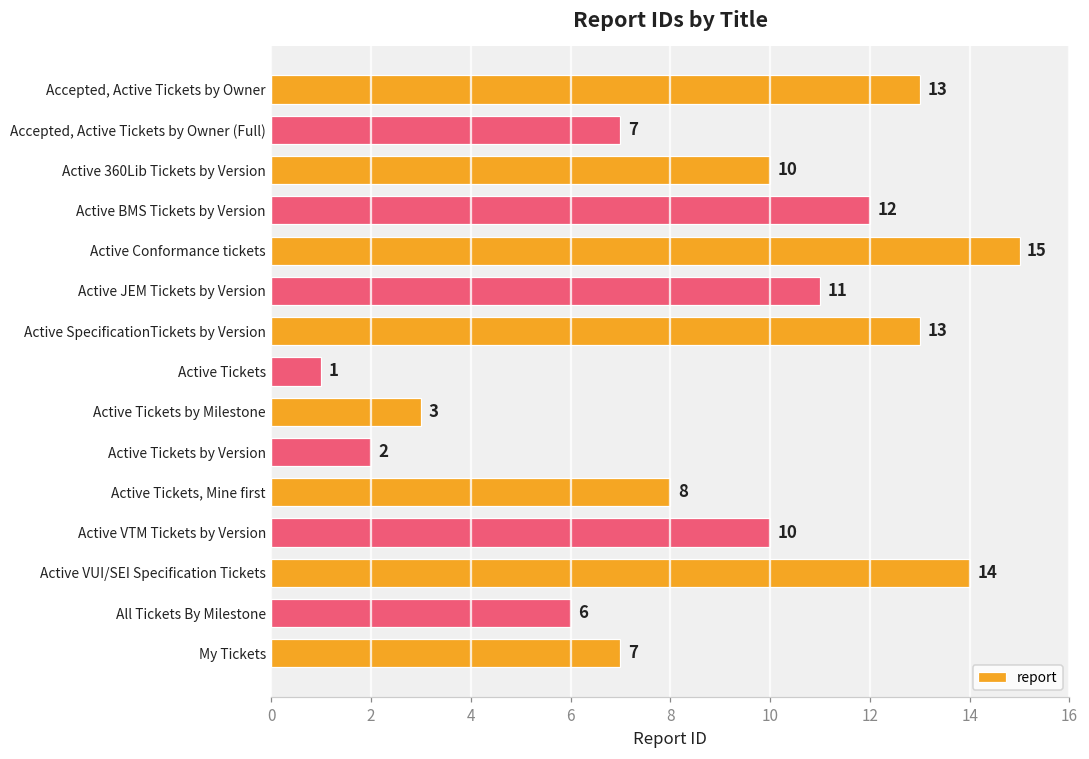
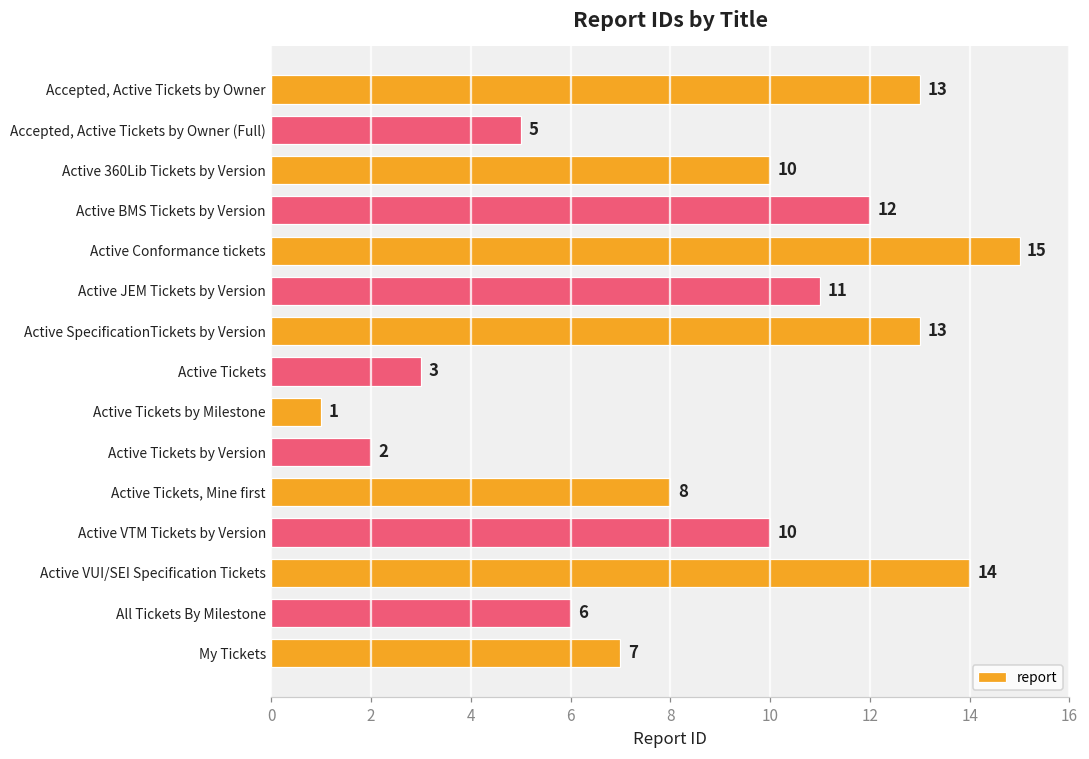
Accepted, Active Tickets by Owner (Full): 7 -> 5
Active Tickets: 1 -> 3
Active Tickets by Milestone: 3 -> 1
